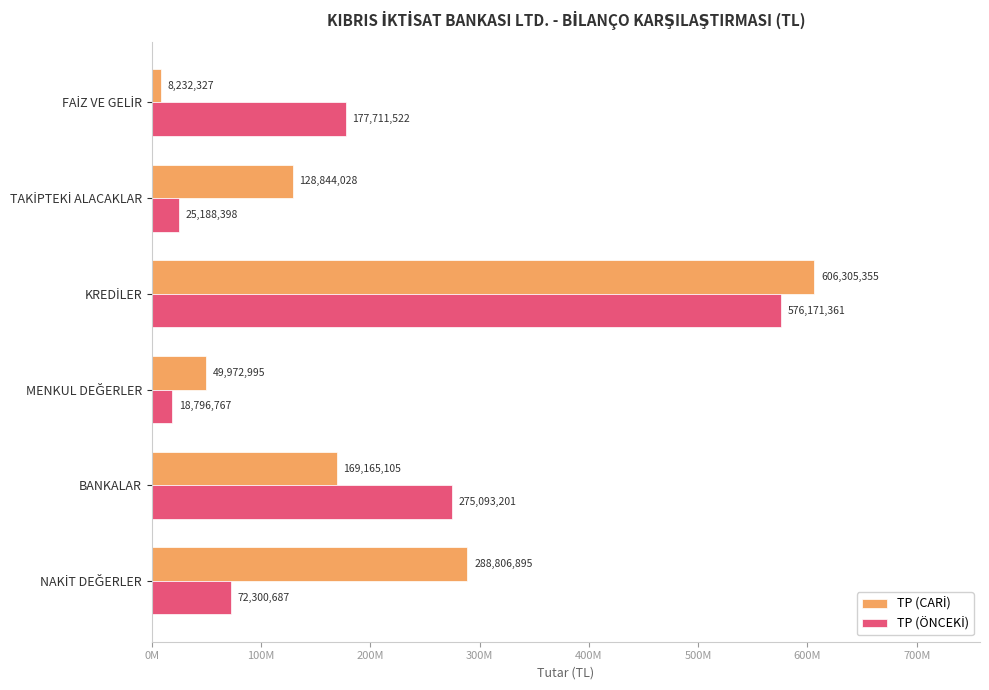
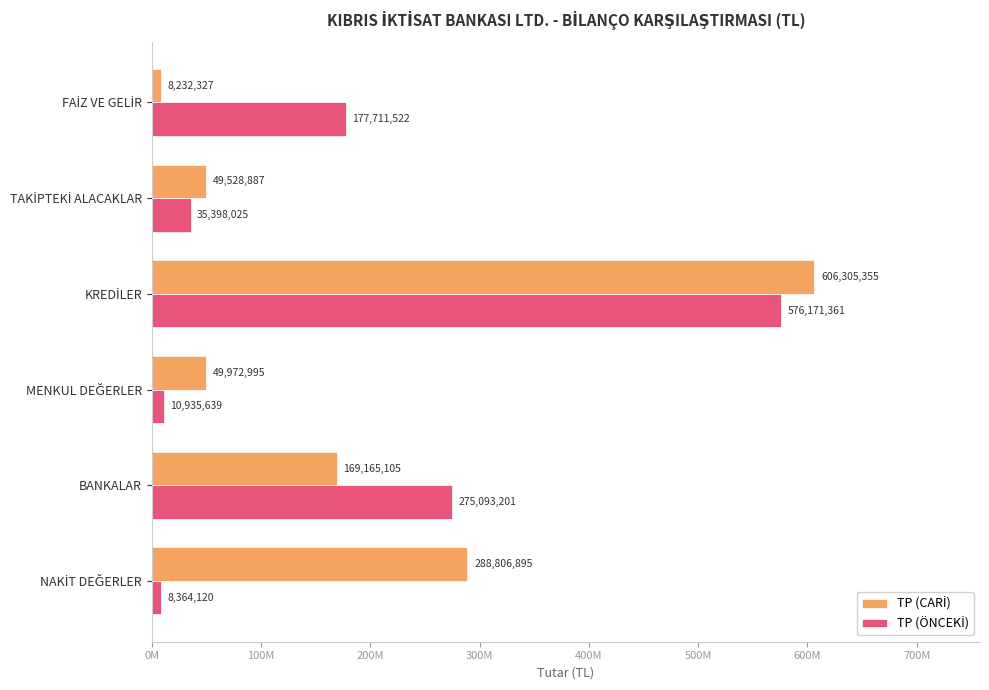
TP (CARİ), TAKİPTEKİ ALACAKLAR: 128,844,028 -> 49,528,887
TP (ÖNCEKİ), TAKİPTEKİ ALACAKLAR: 25,188,398 -> 35,398,025
TP (ÖNCEKİ), MENKUL DEĞERLER: 18,796,767 -> 10,935,639
TP (ÖNCEKİ), NAKİT DEĞERLER: 72,300,687 -> 8,364,120
